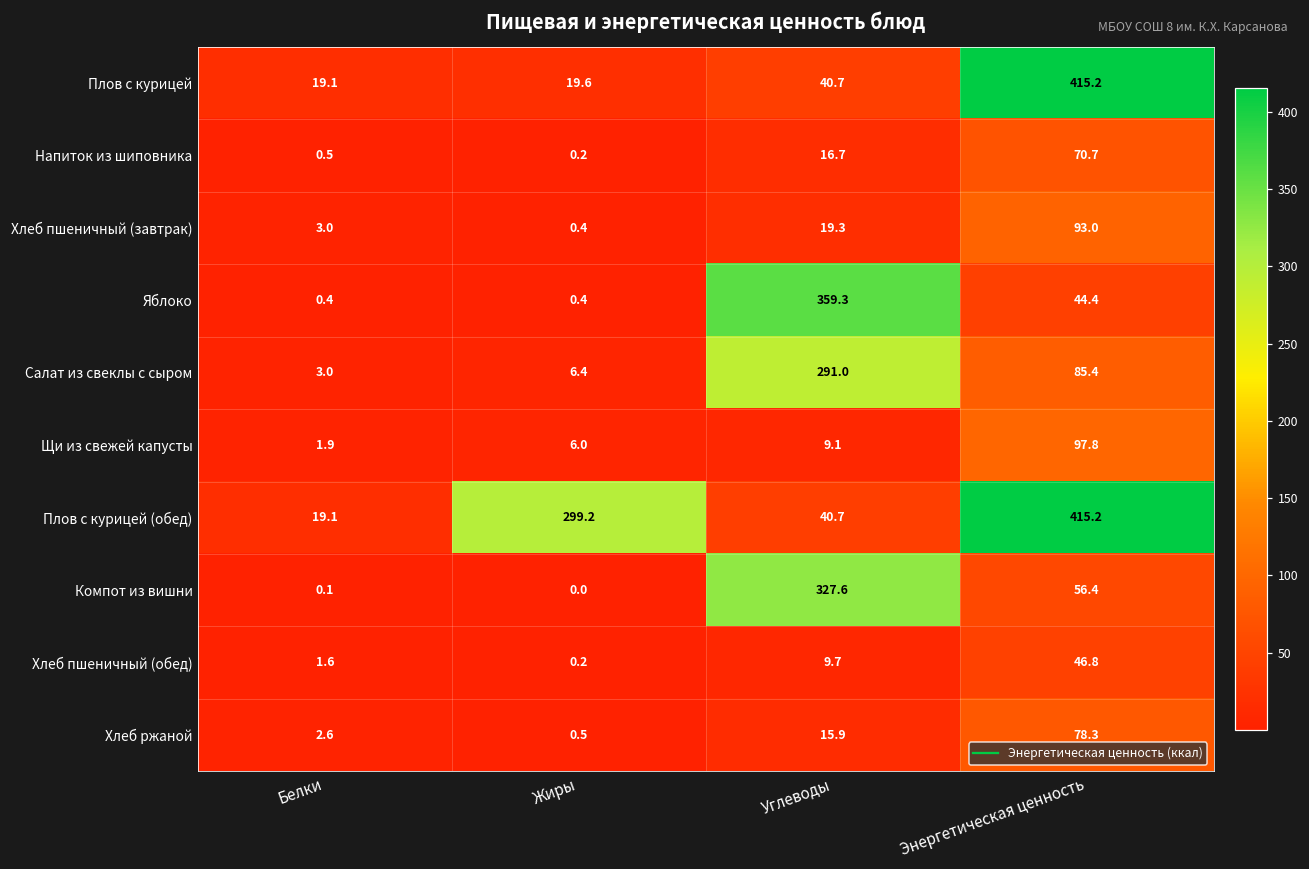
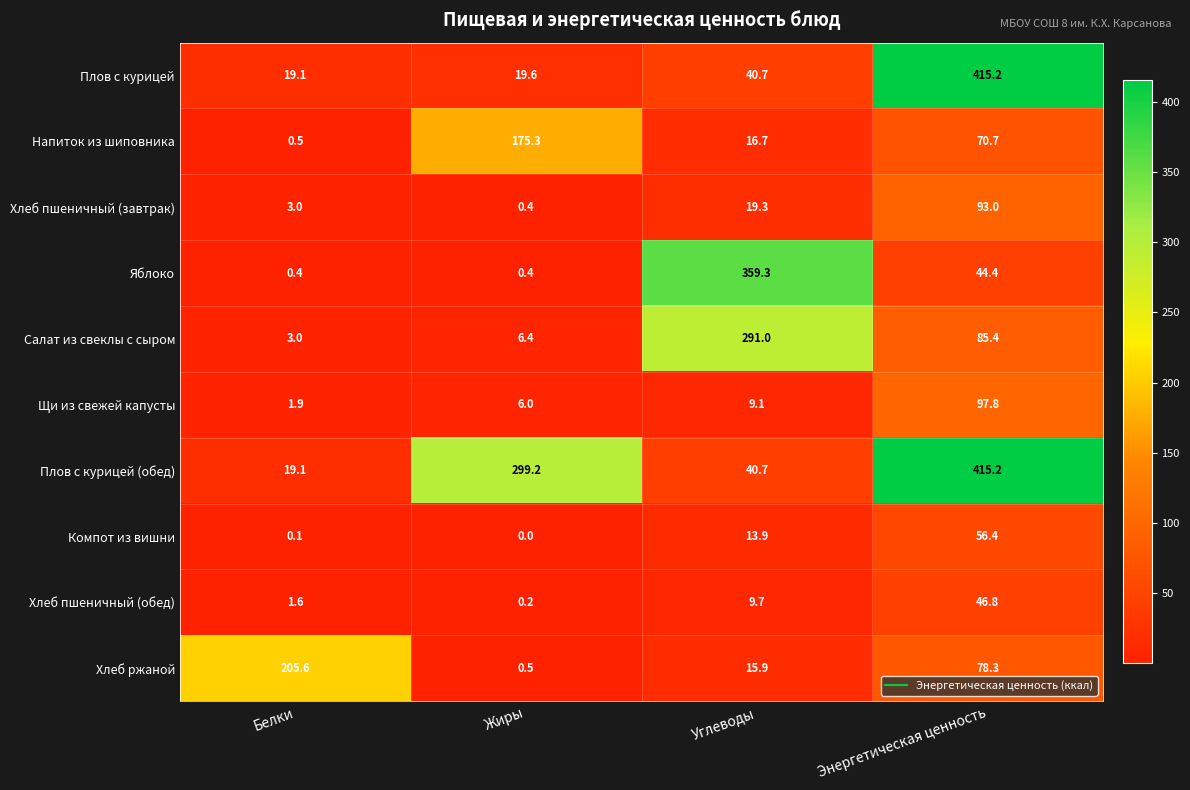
Напиток из шиповника, Жиры: 0.2 -> 175.3
Компот из вишни, Углеводы: 327.6 -> 13.9
Хлеб ржаной, Белки: 2.6 -> 205.6
